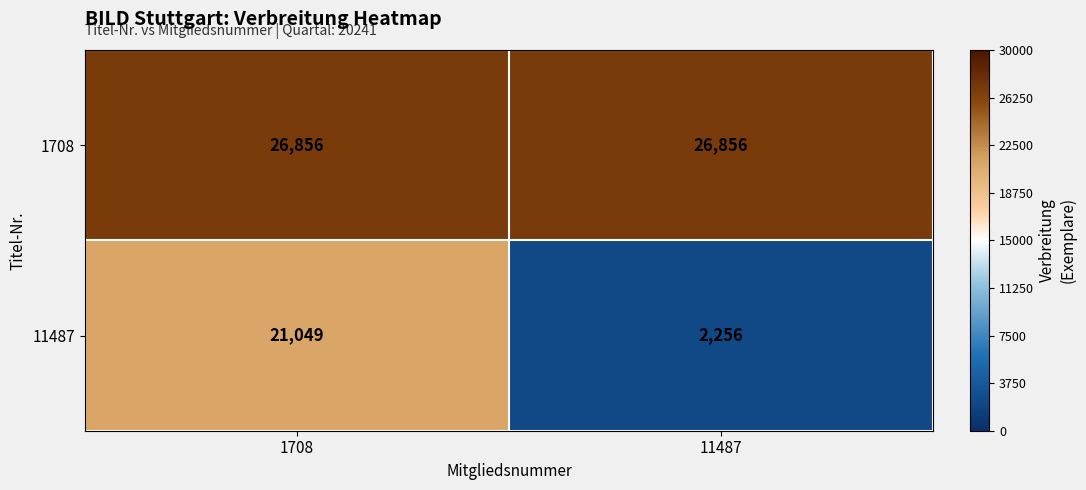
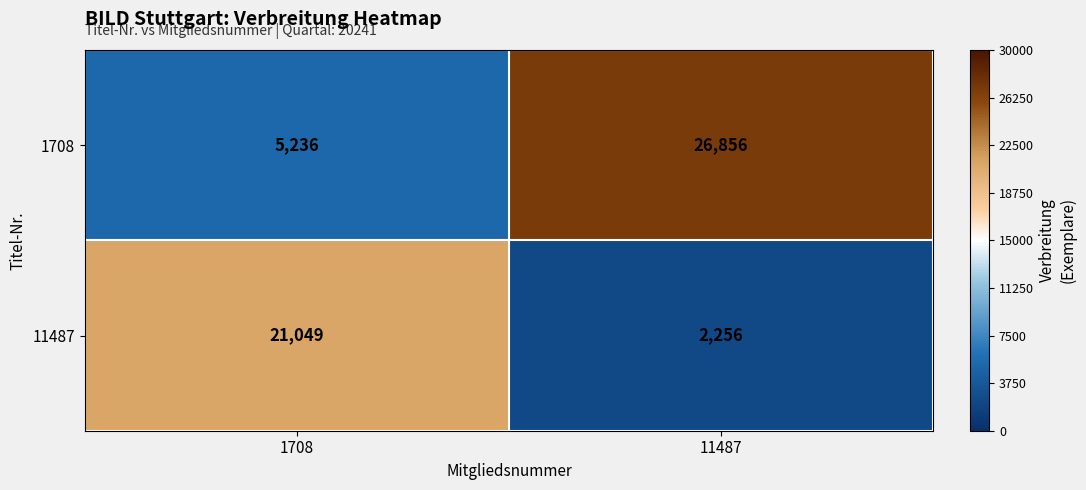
1708, 1708: 26,856 -> 5,236
